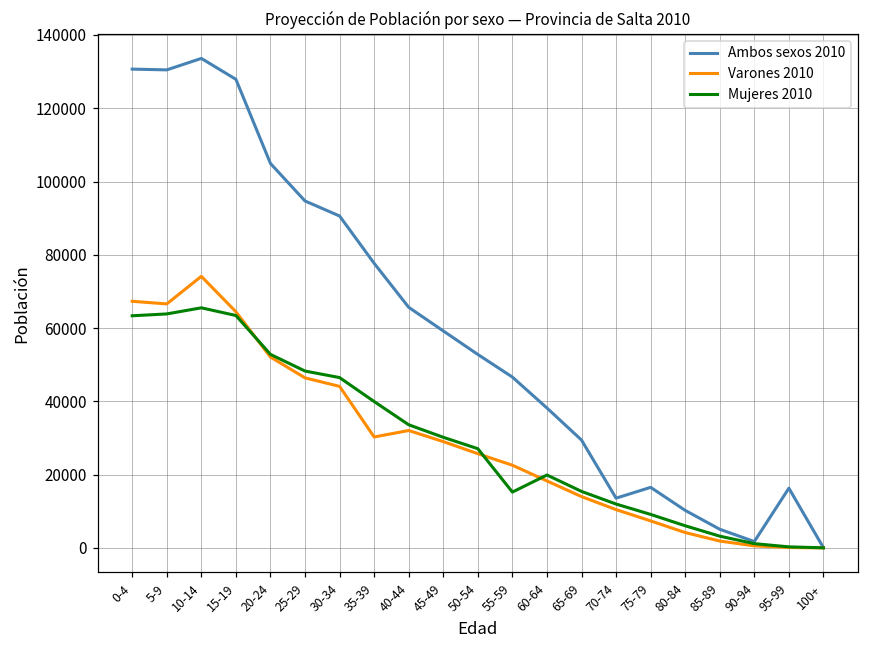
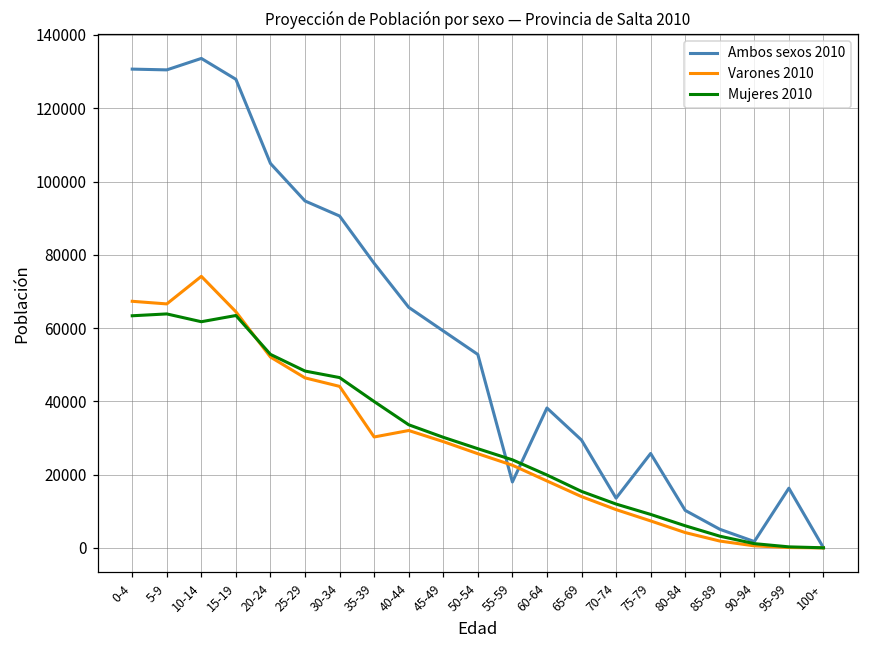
Mujeres 2010, 10-14: 66000 -> 62000
Ambos sexos 2010, 55-59: 47000 -> 18000
Mujeres 2010, 55-59: 15000 -> 24000
Ambos sexos 2010, 75-79: 17000 -> 26000
